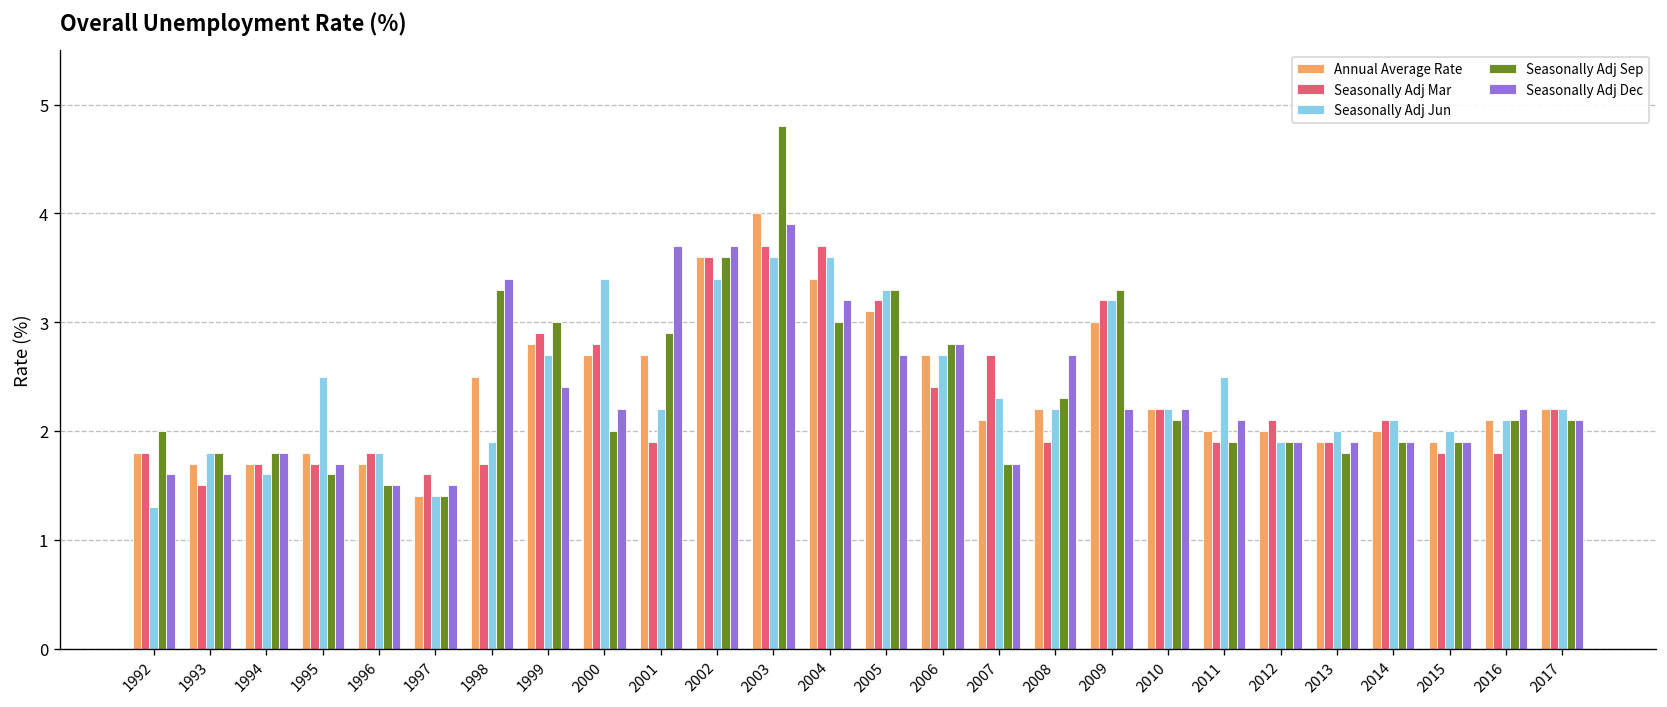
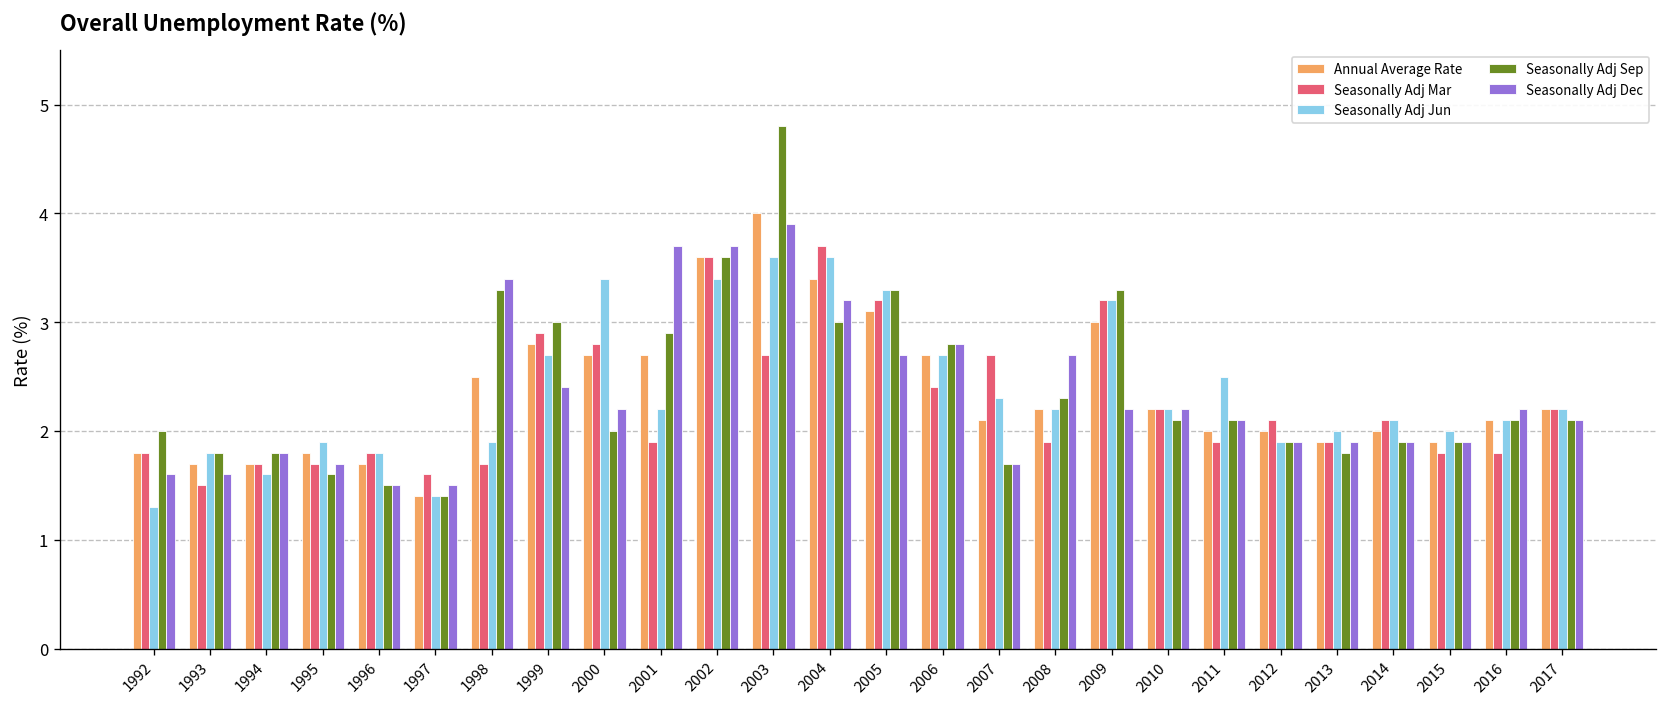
Seasonally Adj Jun, 1995: 2.5 -> 1.9
Seasonally Adj Mar, 2003: 3.7 -> 2.7
Seasonally Adj Sep, 2011: 1.9 -> 2.1
